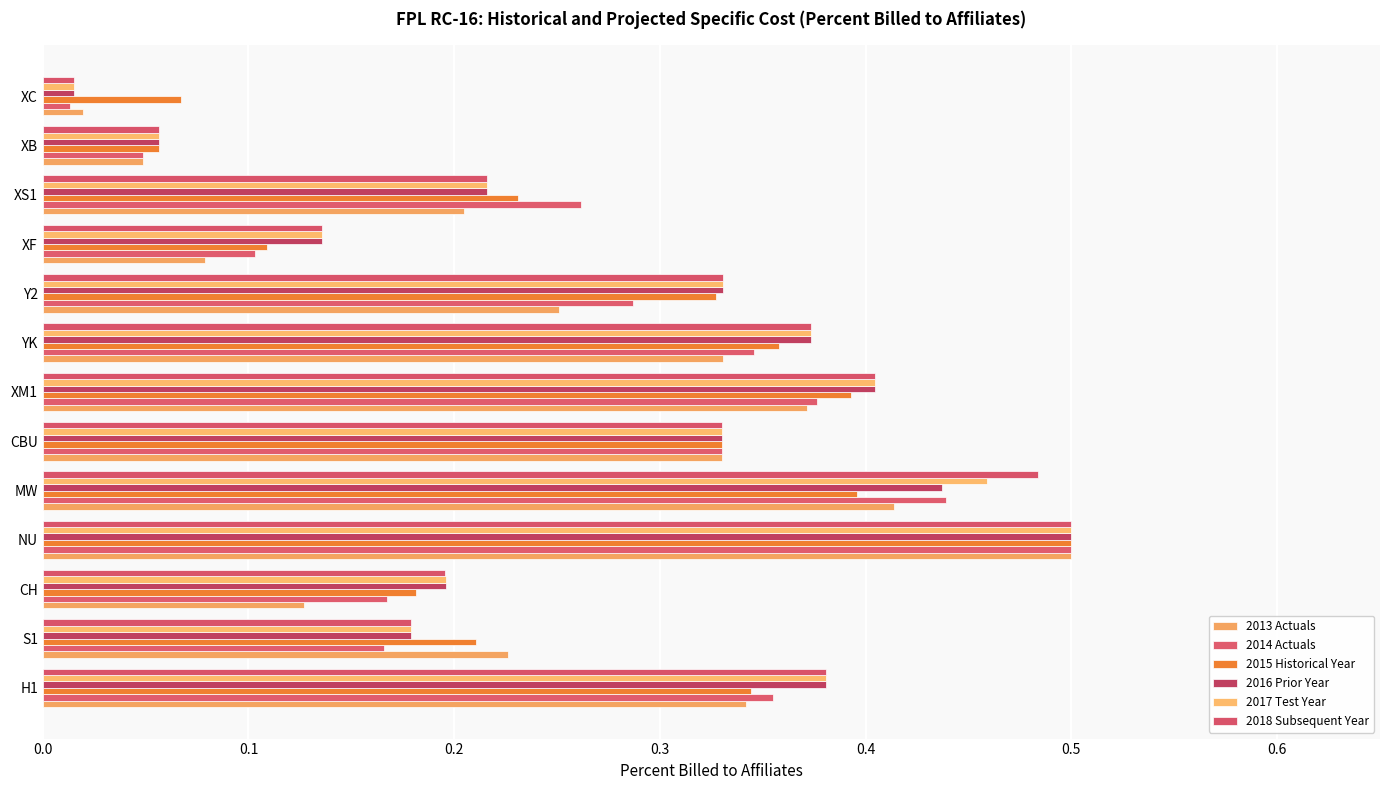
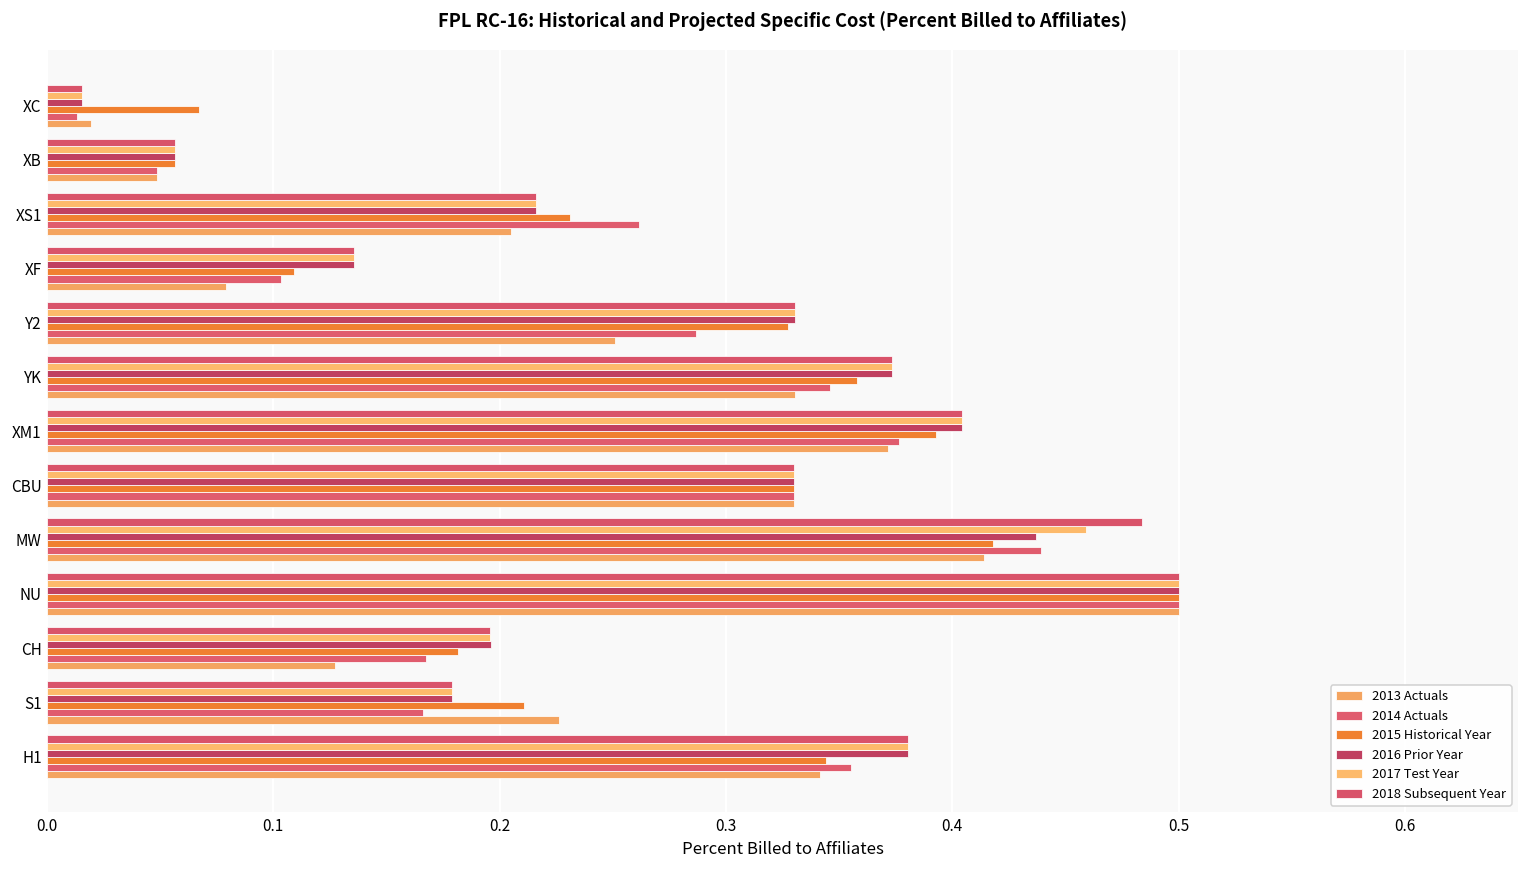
2015 Historical Year, MW: 0.396 -> 0.418
